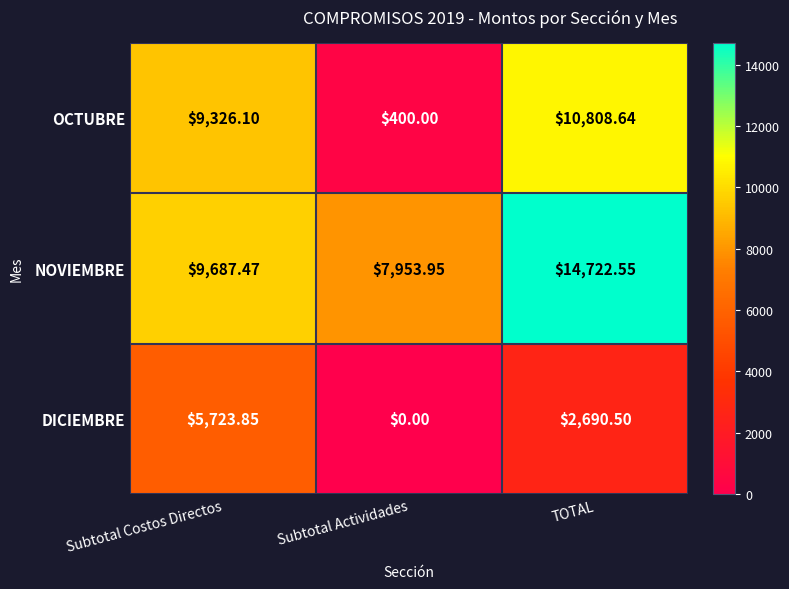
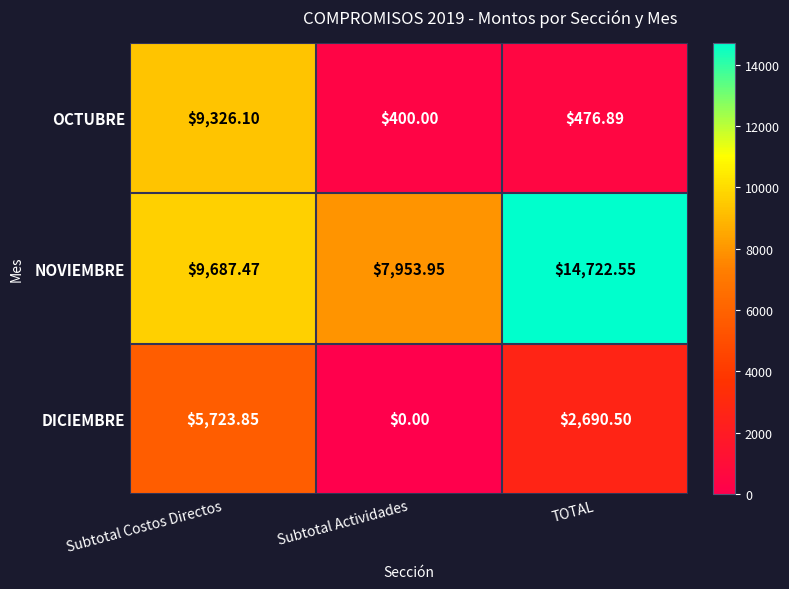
OCTUBRE, TOTAL: $10,808.64 -> $476.89
